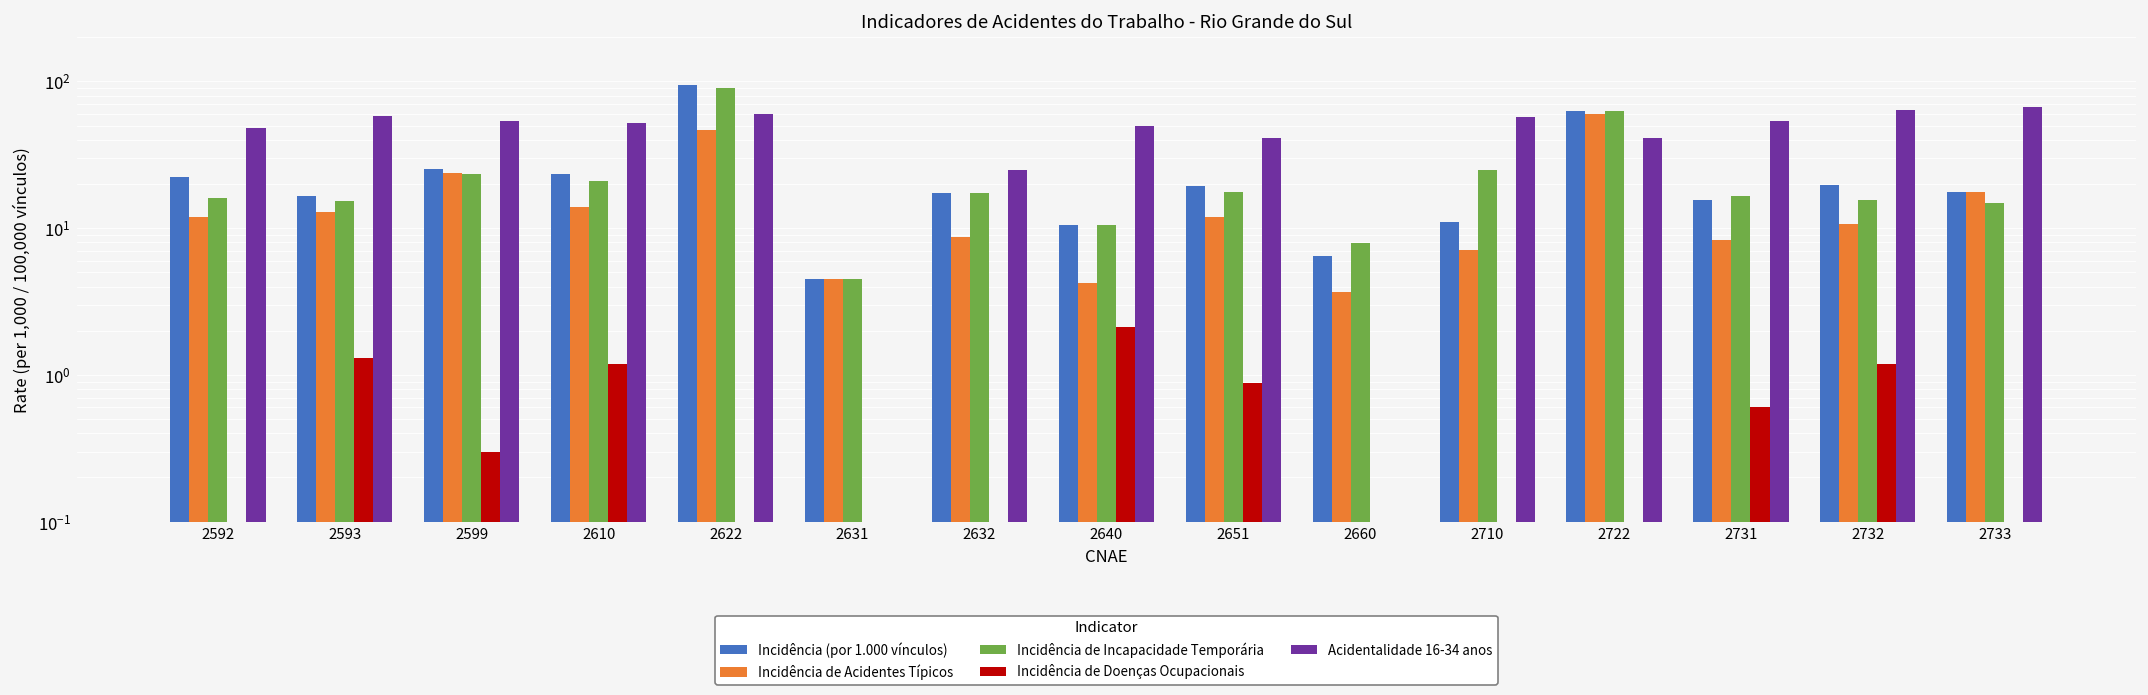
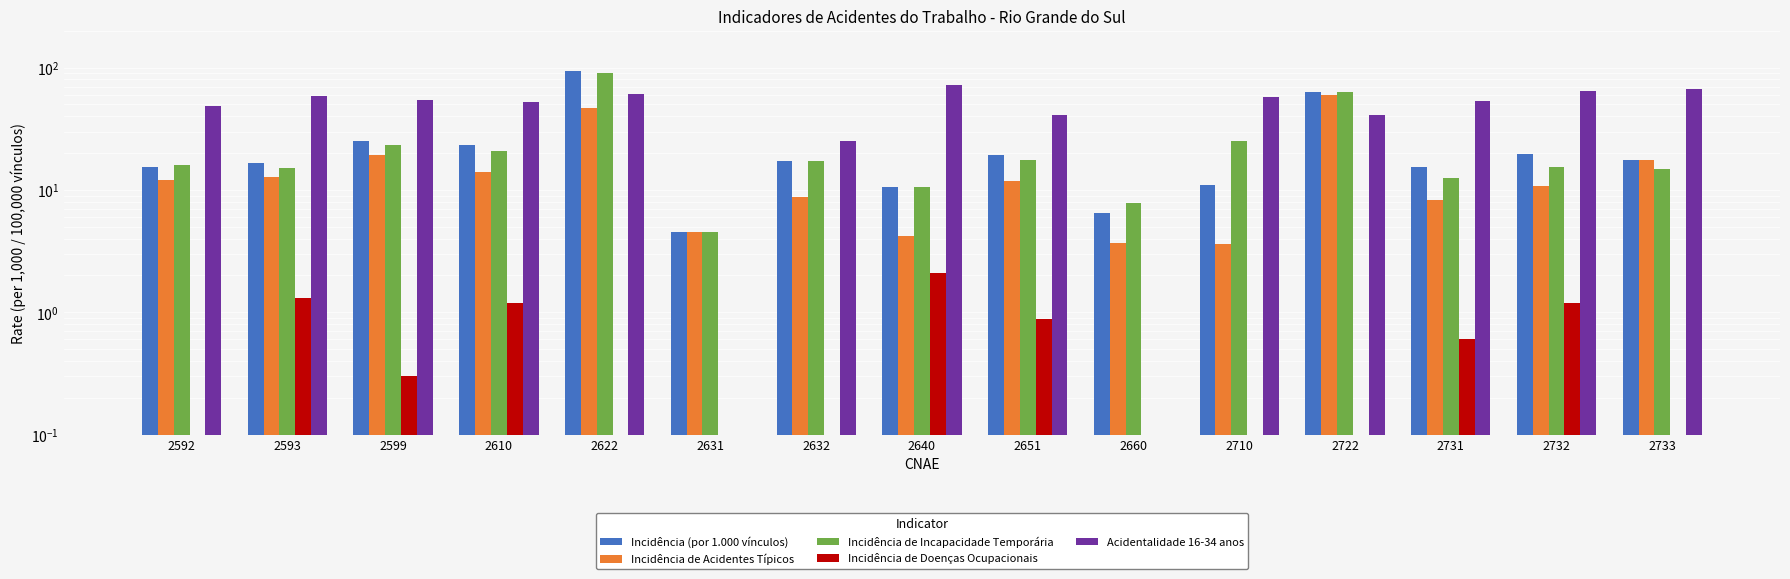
Incidência (por 1.000 vínculos), 2592: 22 -> 15
Incidência de Acidentes Típicos, 2599: 24 -> 19
Acidentalidade 16-34 anos, 2640: 50 -> 70
Incidência de Acidentes Típicos, 2710: 7 -> 3.6
Incidência de Incapacidade Temporária, 2731: 17 -> 13
